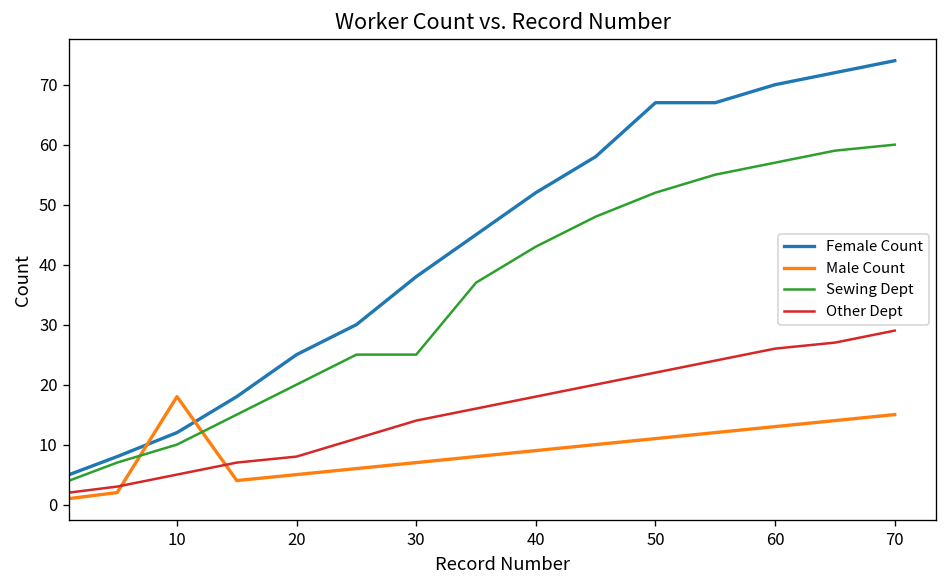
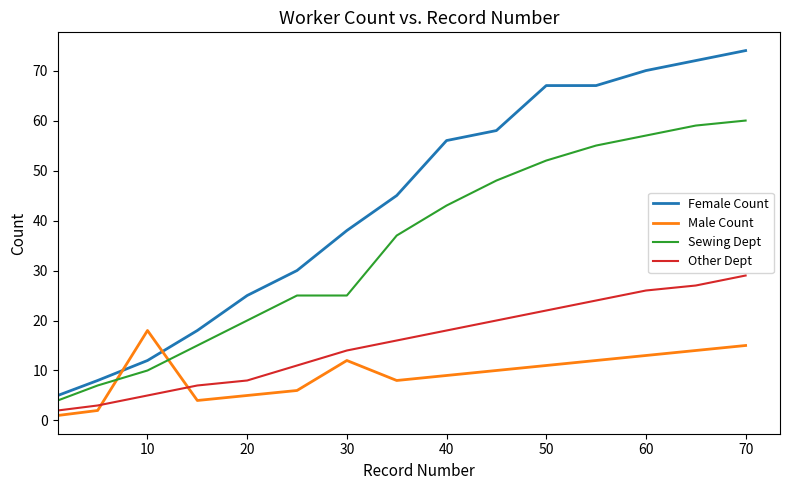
Male Count, 30: 7 -> 12
Female Count, 40: 52 -> 56
